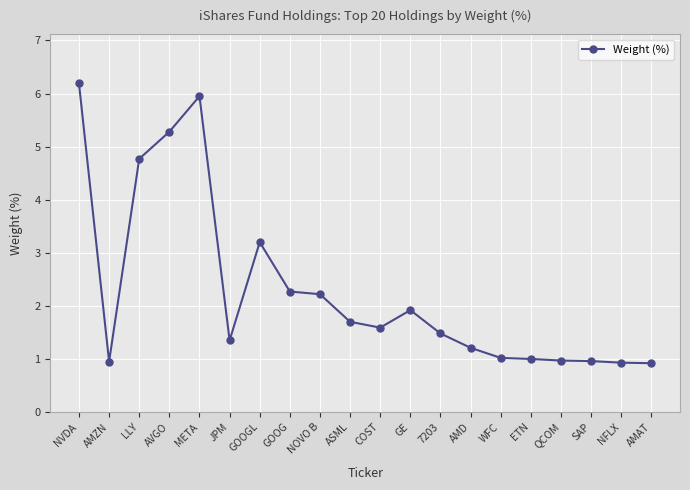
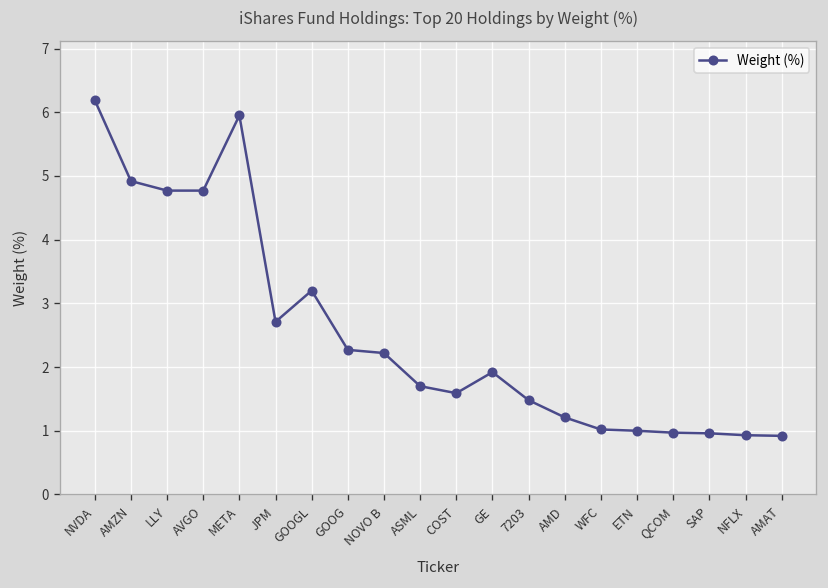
AMZN: 1.0 -> 4.9
AVGO: 5.3 -> 4.8
JPM: 1.4 -> 2.7
